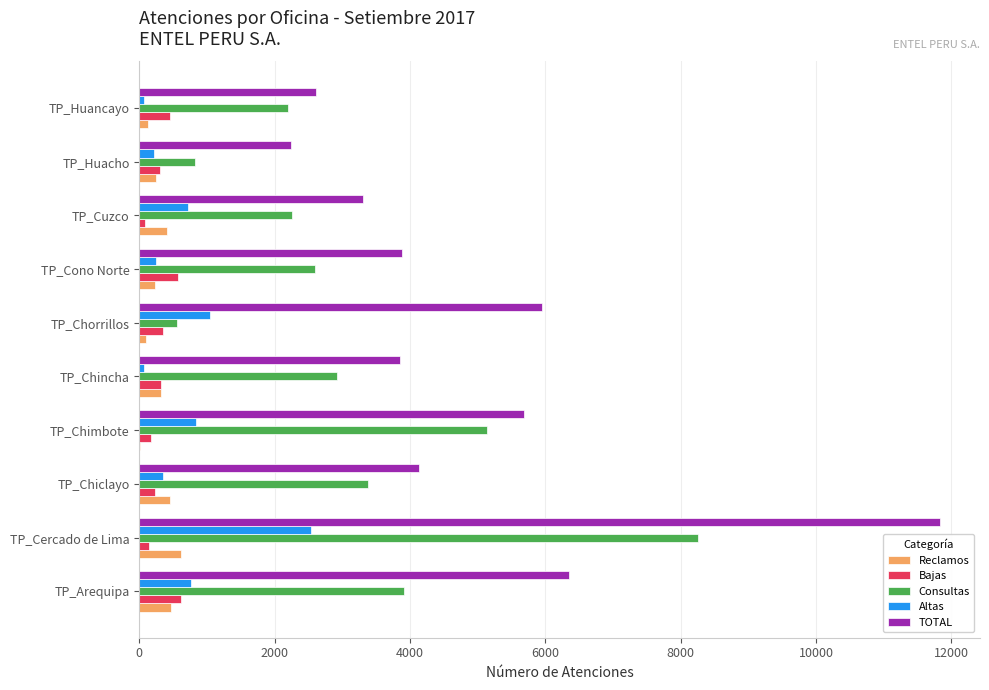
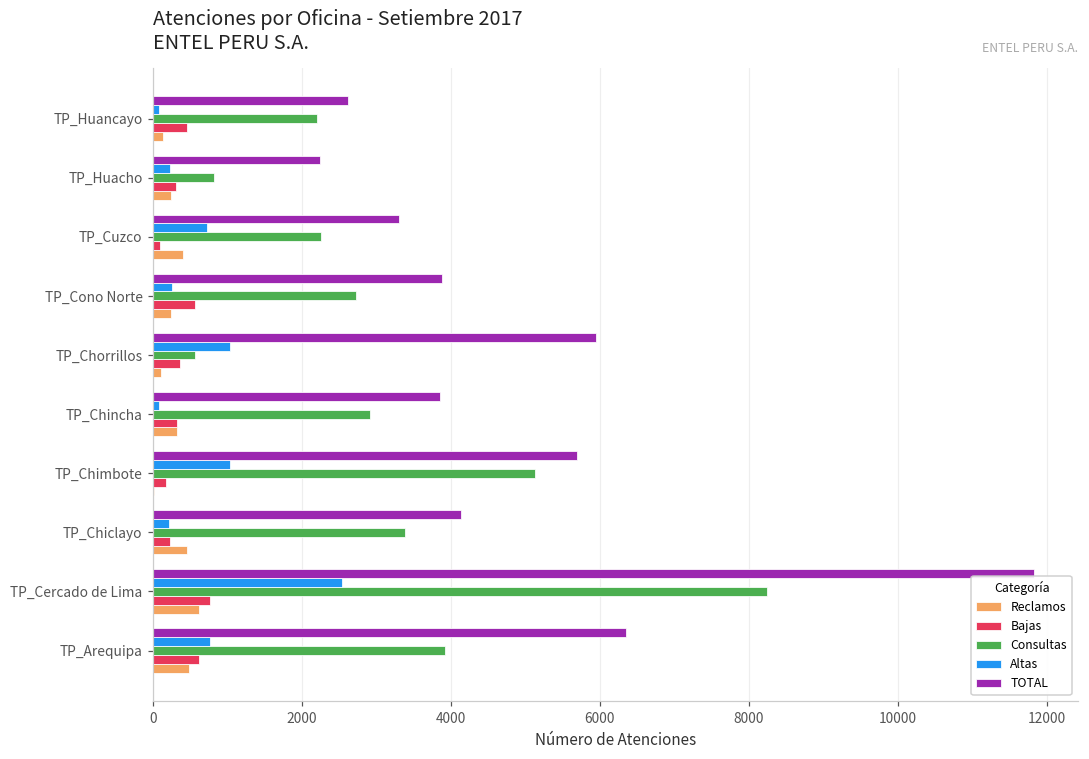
Consultas, TP_Cono Norte: 2600 -> 2700
Altas, TP_Chimbote: 800 -> 1000
Altas, TP_Chiclayo: 400 -> 200
Bajas, TP_Cercado de Lima: 100 -> 800
